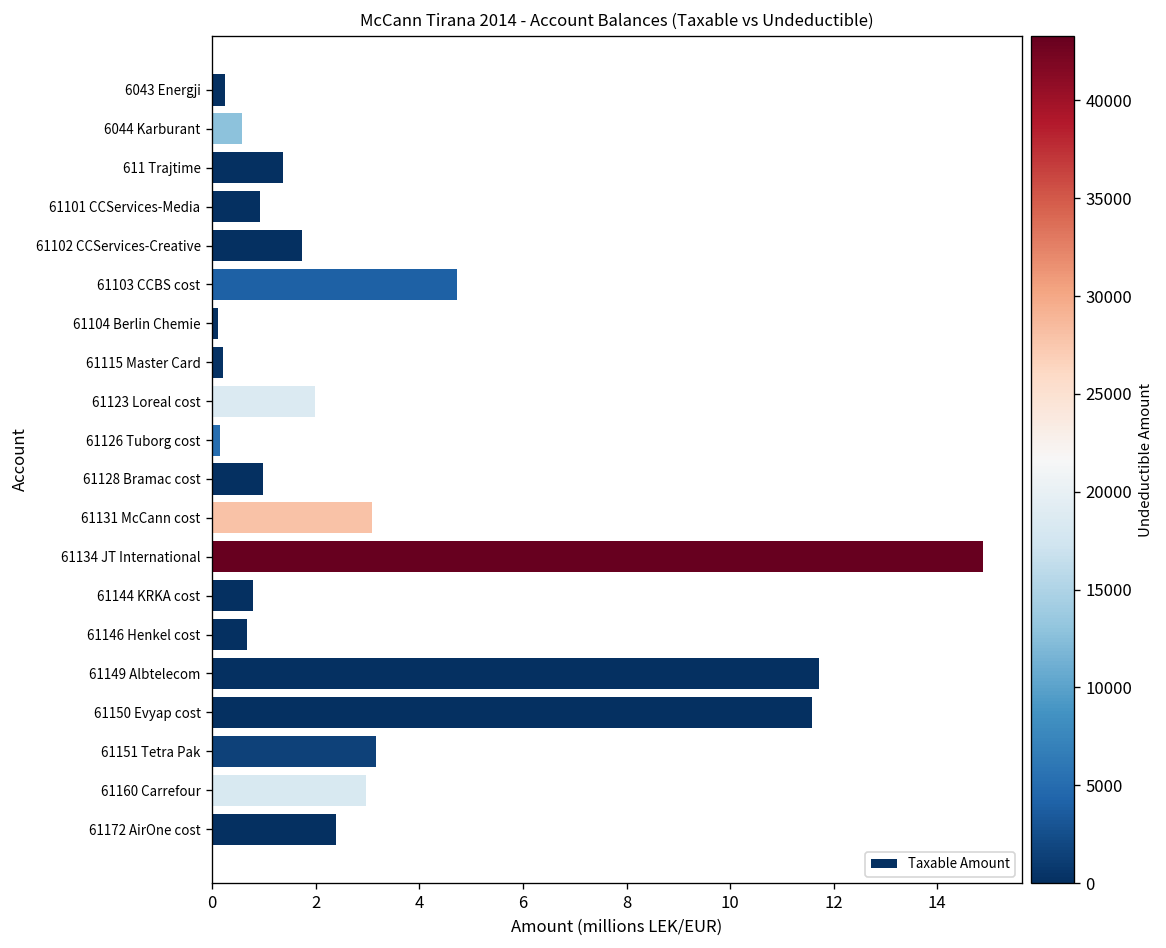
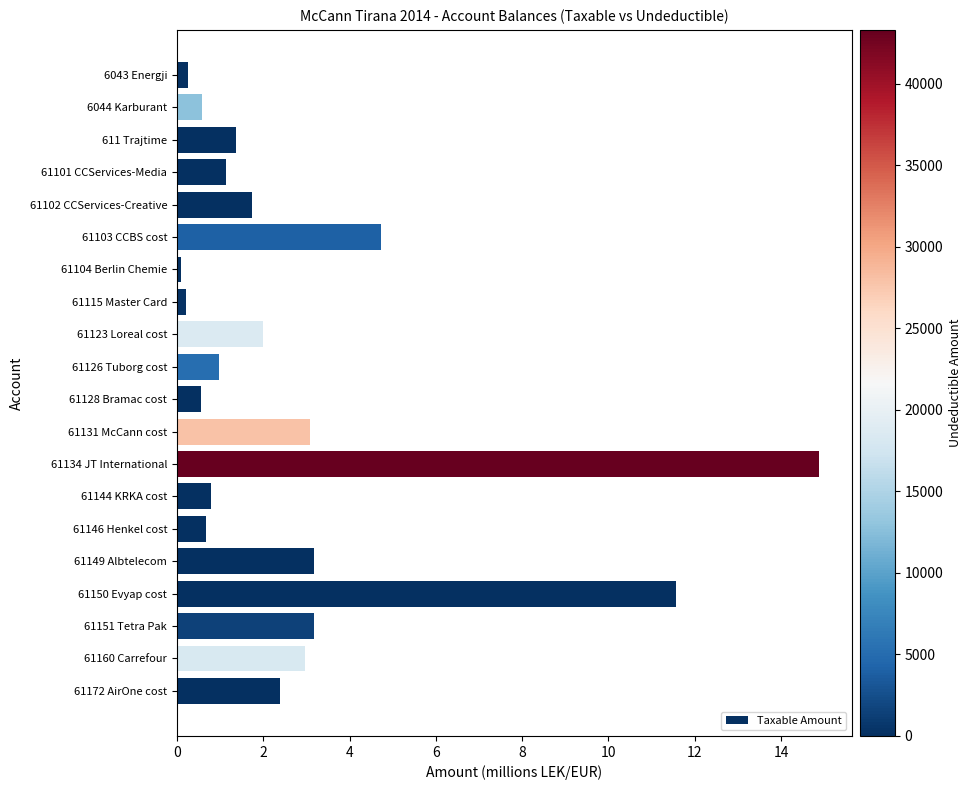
61101 CCServices-Media: 0.9 -> 1.1
61126 Tuborg cost: 0.2 -> 1.0
61128 Bramac cost: 1.0 -> 0.6
61149 Albtelecom: 11.7 -> 3.2
